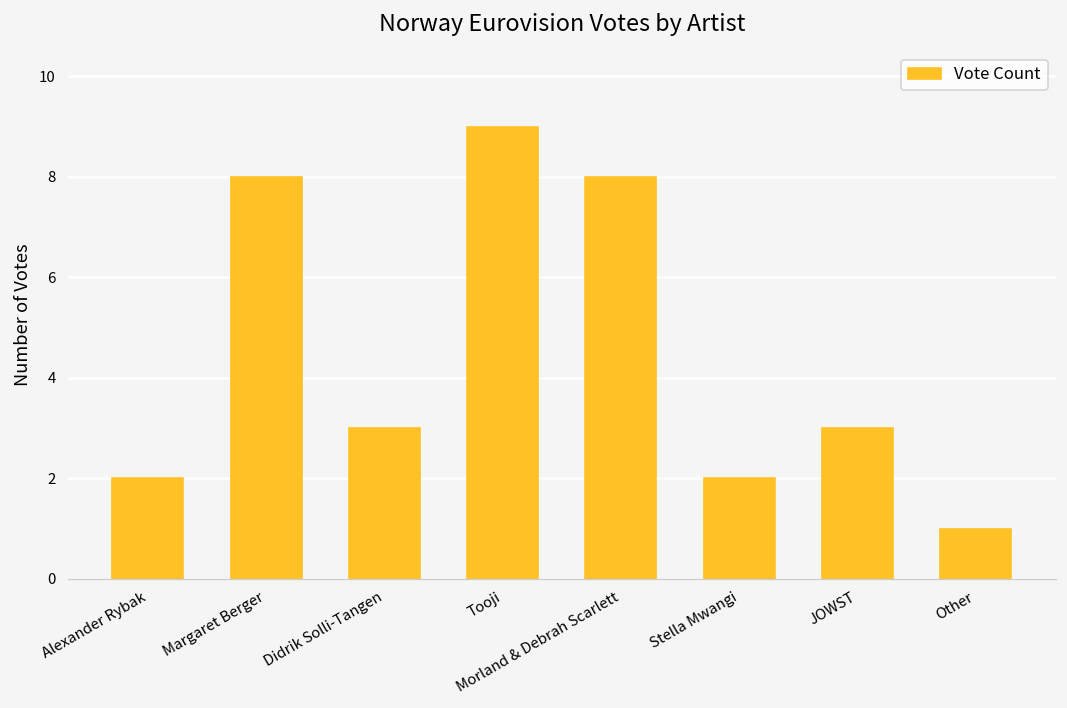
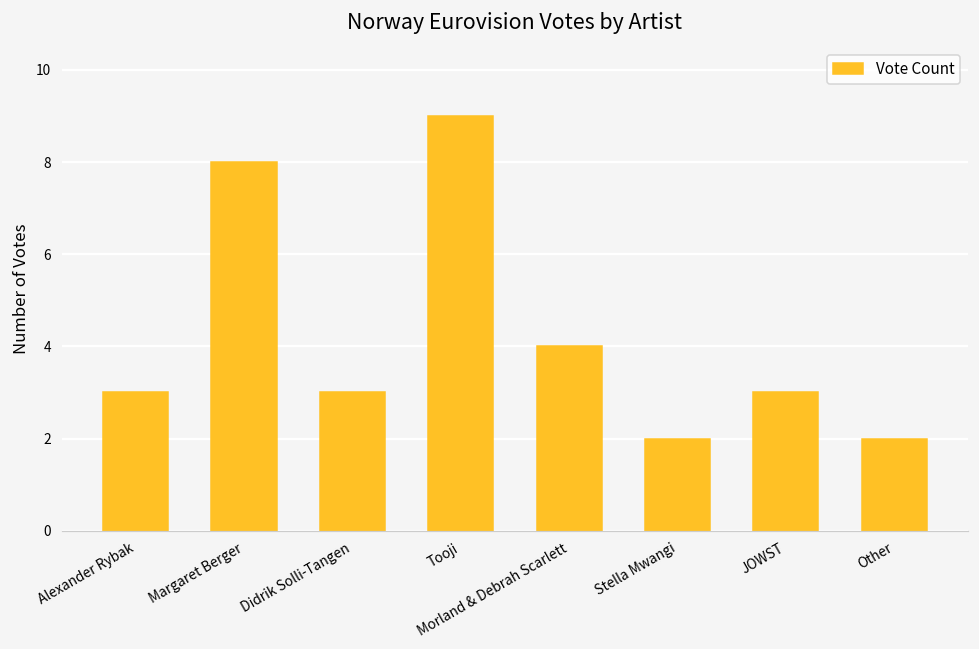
Alexander Rybak: 2 -> 3
Morland & Debrah Scarlett: 8 -> 4
Other: 1 -> 2
